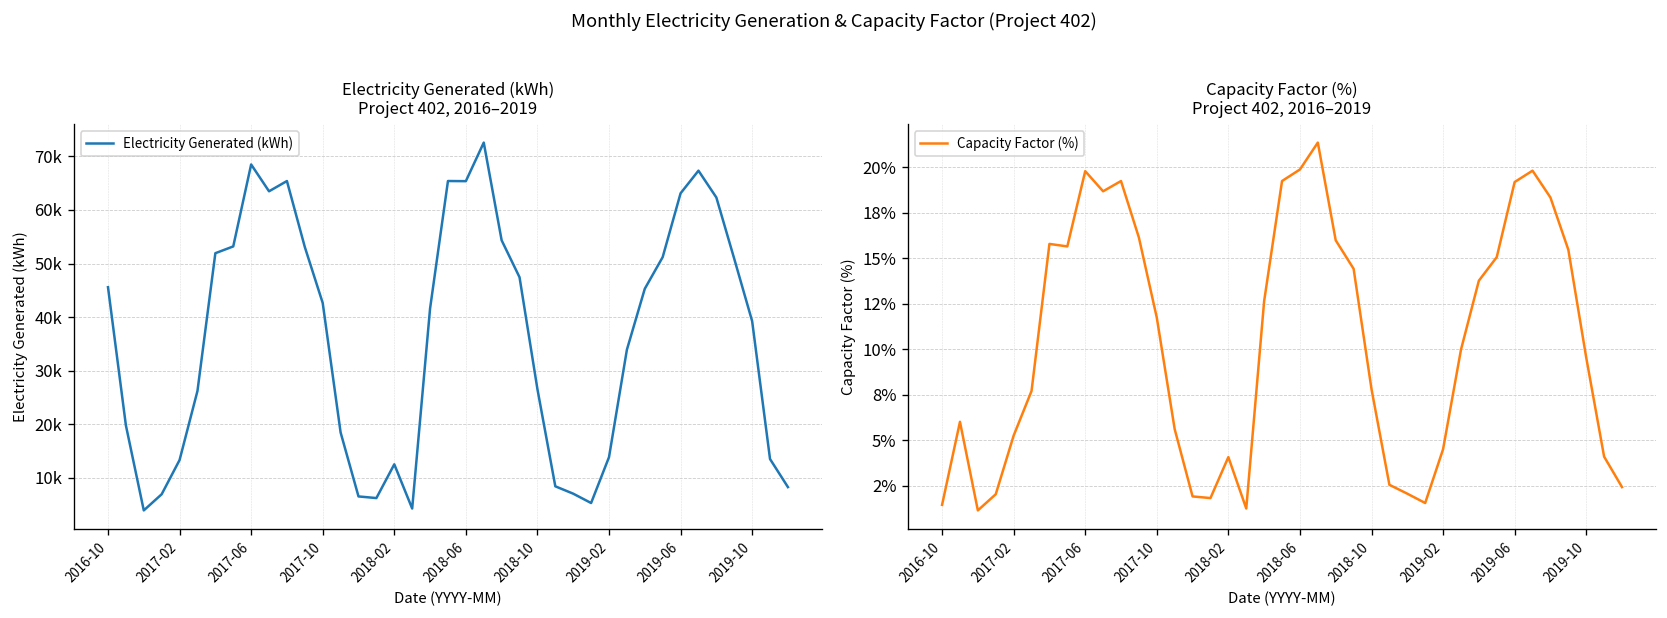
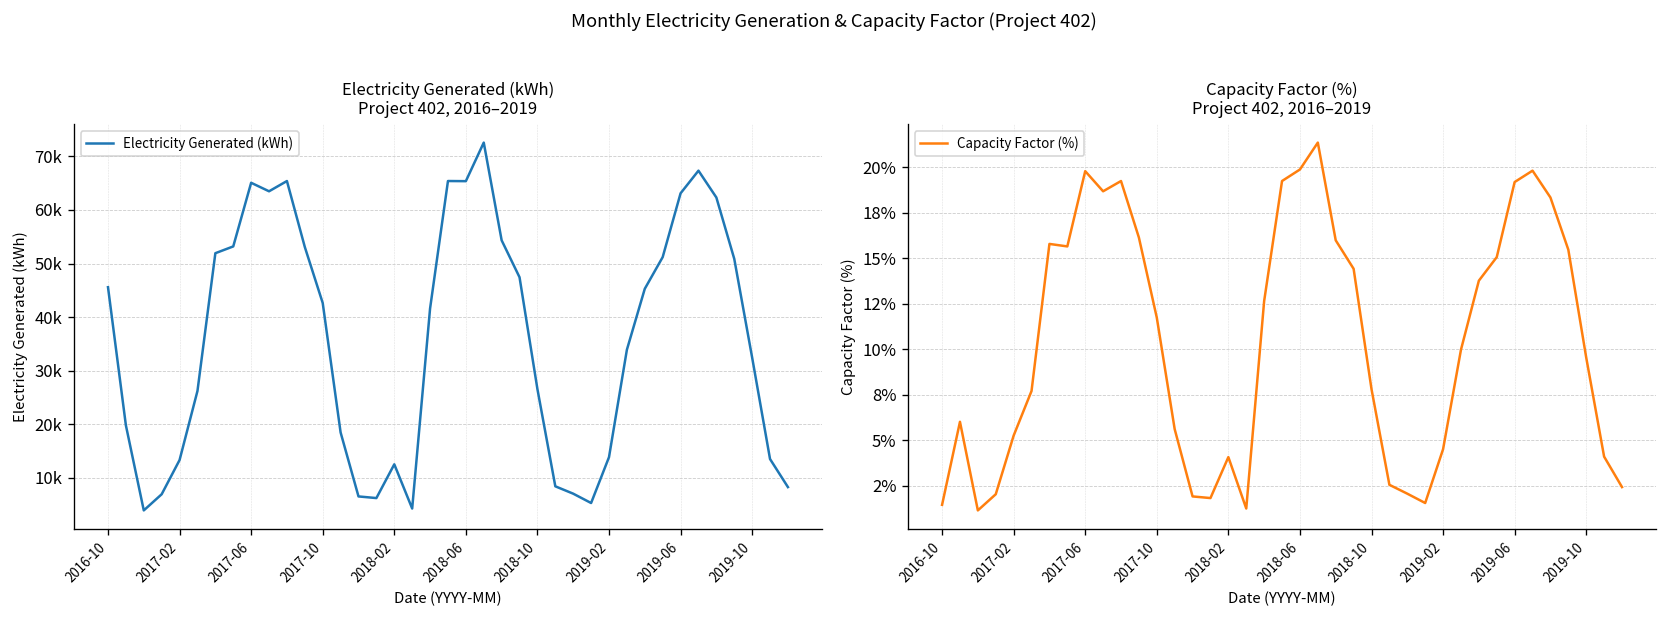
Electricity Generated (kWh) Project 402, 2016–2019, 2017-06: 68000 -> 65000
Electricity Generated (kWh) Project 402, 2016–2019, 2019-10: 39000 -> 32000
